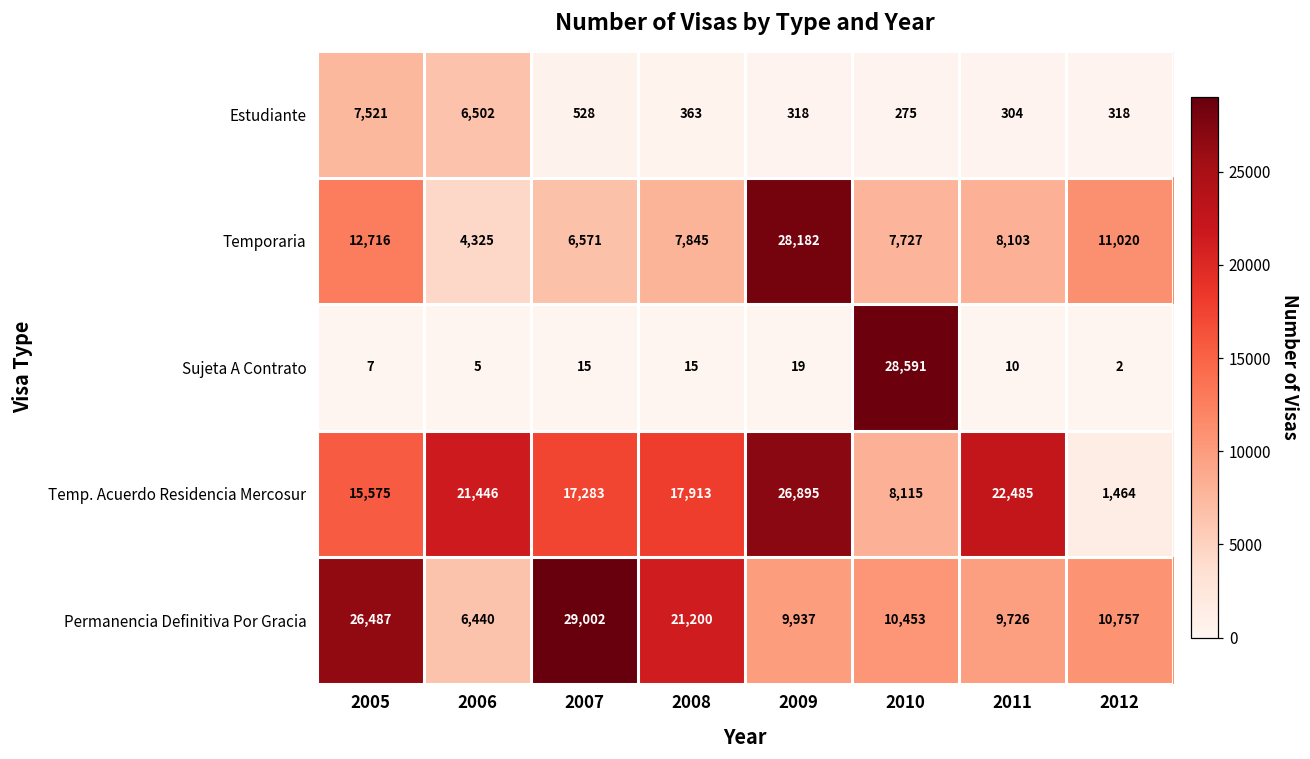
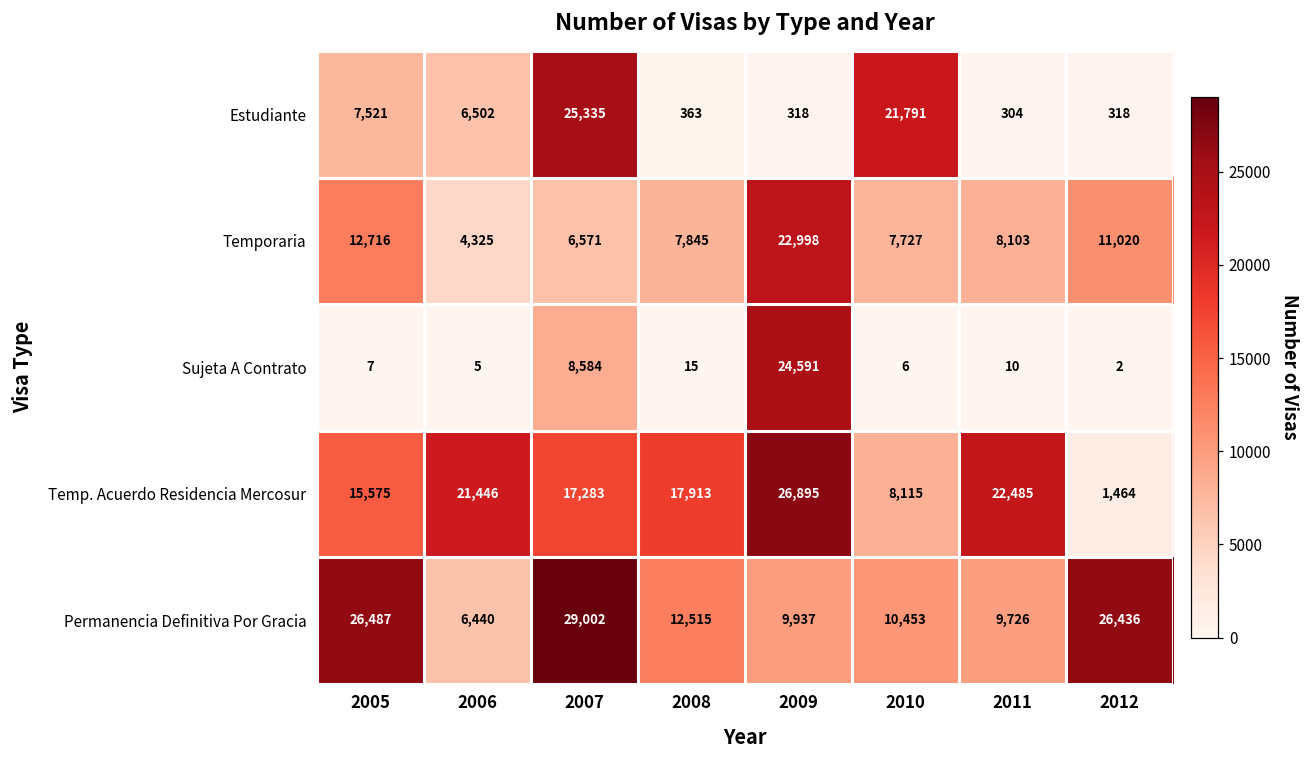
Estudiante, 2007: 528 -> 25,335
Estudiante, 2010: 275 -> 21,791
Temporaria, 2009: 28,182 -> 22,998
Sujeta A Contrato, 2007: 15 -> 8,584
Sujeta A Contrato, 2009: 19 -> 24,591
Sujeta A Contrato, 2010: 28,591 -> 6
Permanencia Definitiva Por Gracia, 2008: 21,200 -> 12,515
Permanencia Definitiva Por Gracia, 2012: 10,757 -> 26,436
